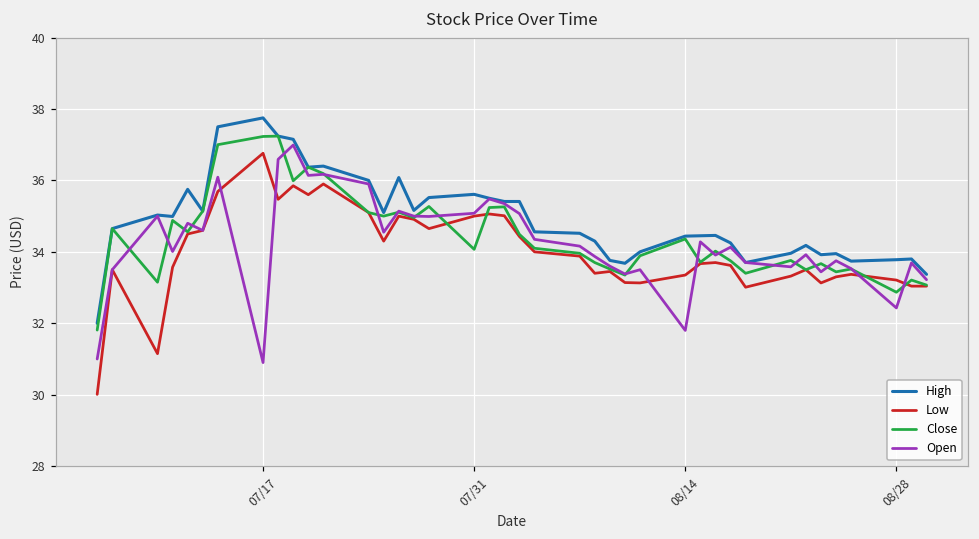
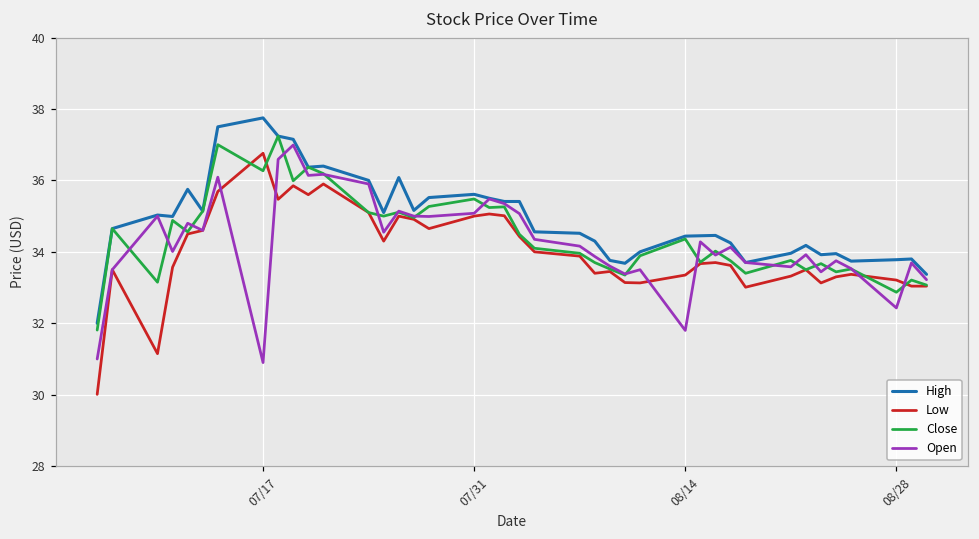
Close, 07/17: 37.2 -> 36.3
Close, 07/31: 34.1 -> 35.5
